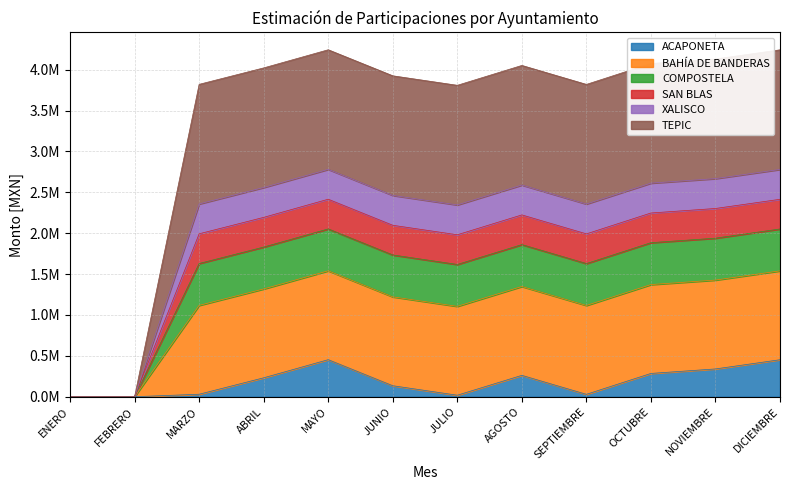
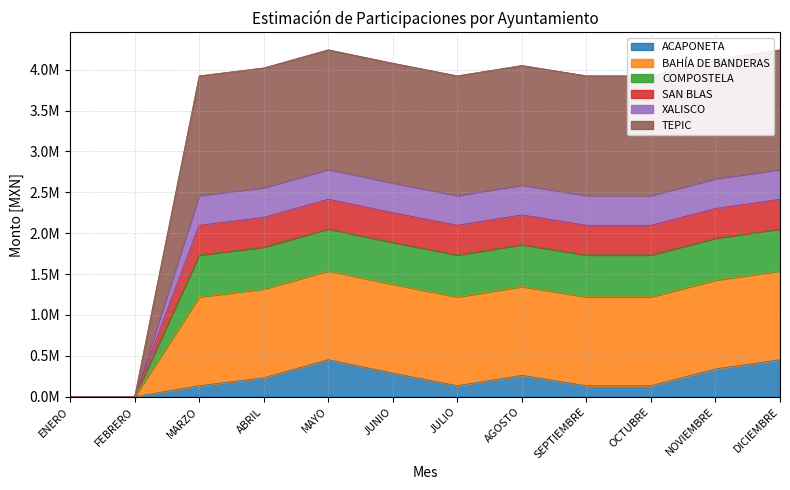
ACAPONETA, MARZO: 0 -> 100000
ACAPONETA, JUNIO: 100000 -> 300000
ACAPONETA, JULIO: 0 -> 100000
ACAPONETA, SEPTIEMBRE: 0 -> 100000
ACAPONETA, OCTUBRE: 300000 -> 100000
